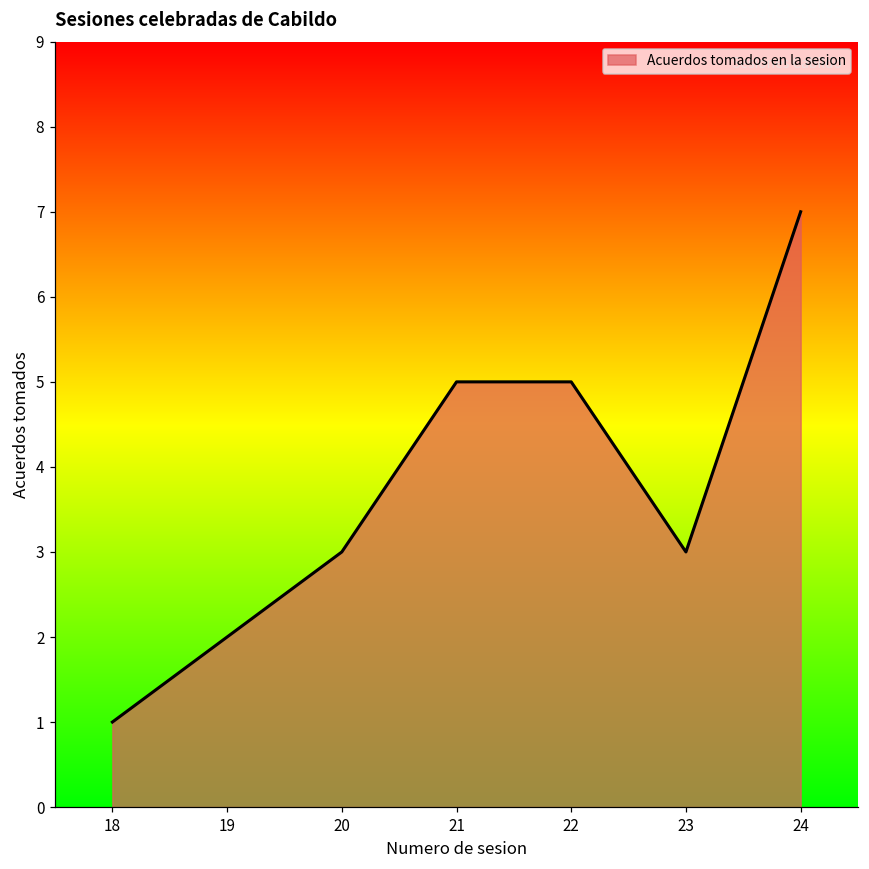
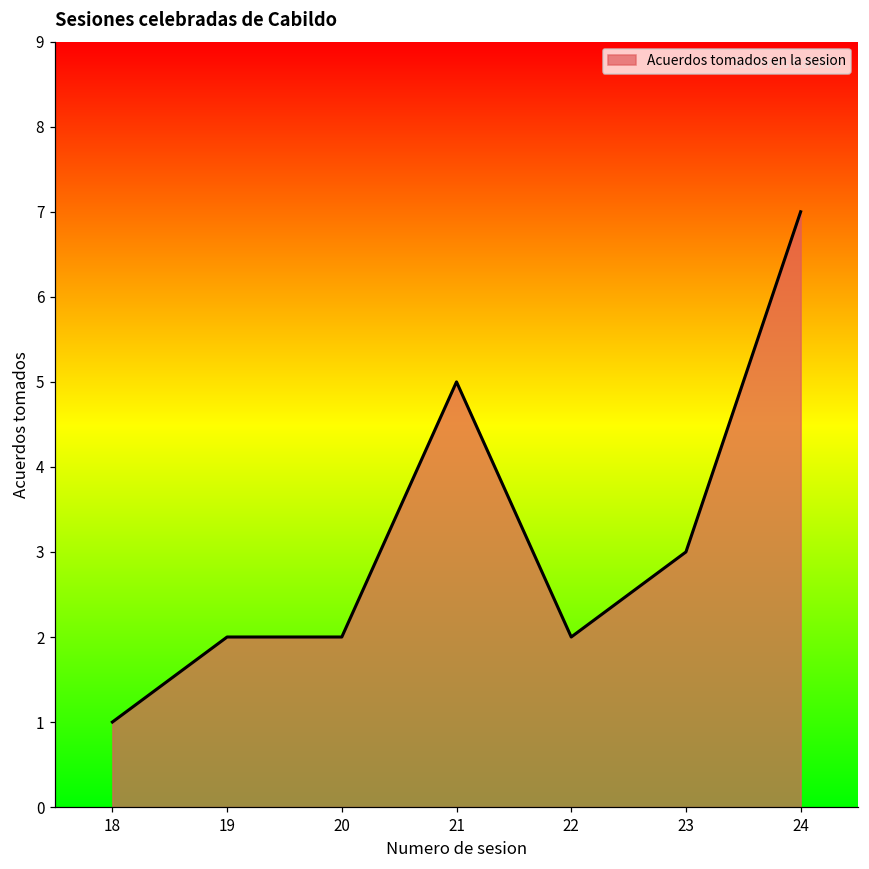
20: 3 -> 2
22: 5 -> 2
